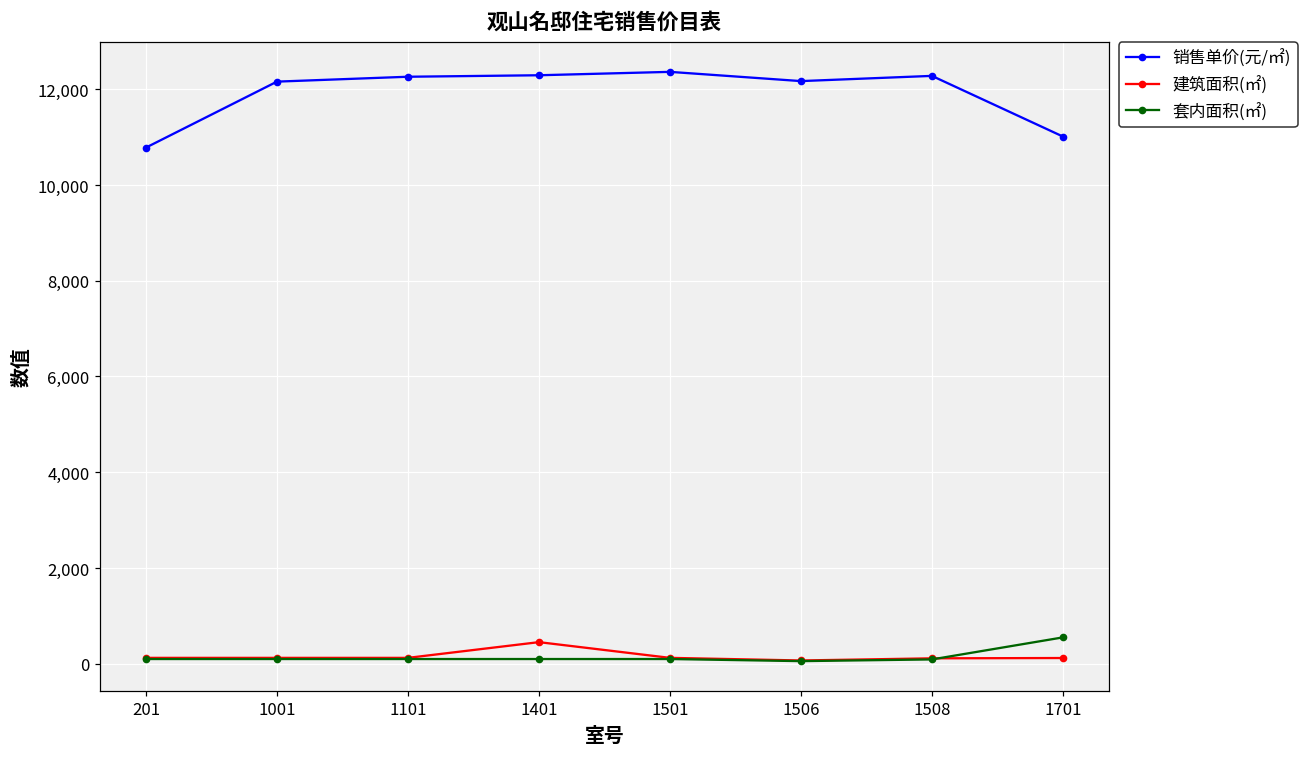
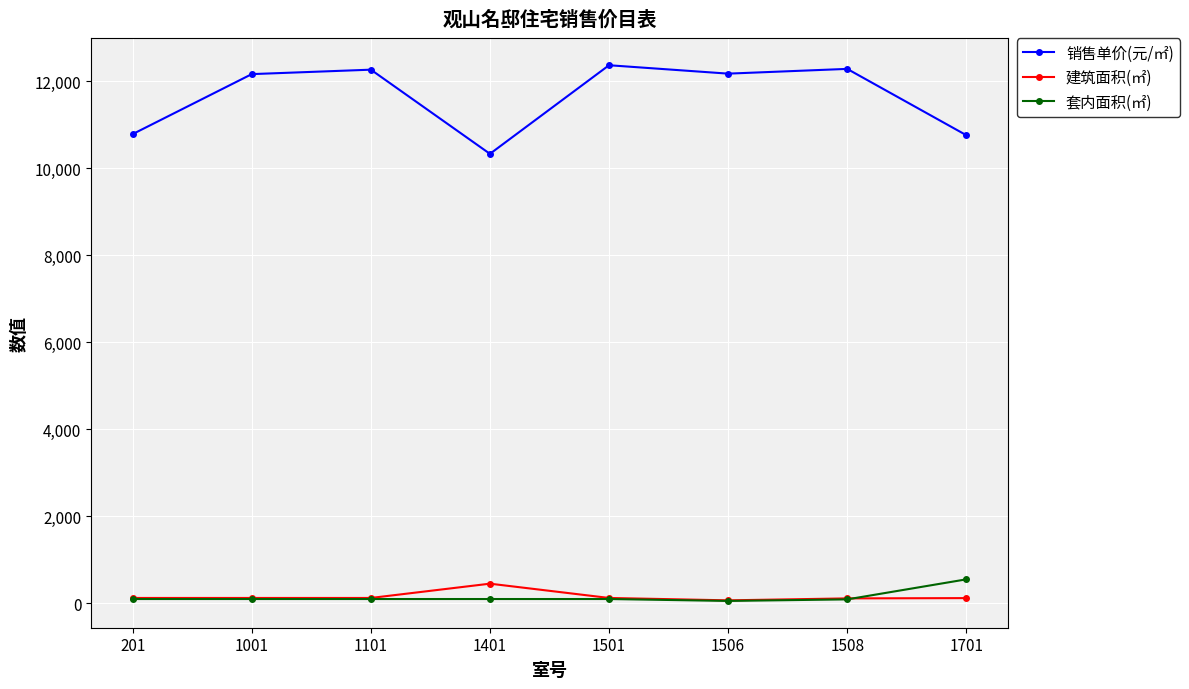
销售单价(元/㎡), 1401: 12,300 -> 10,300
销售单价(元/㎡), 1701: 11,000 -> 10,800
